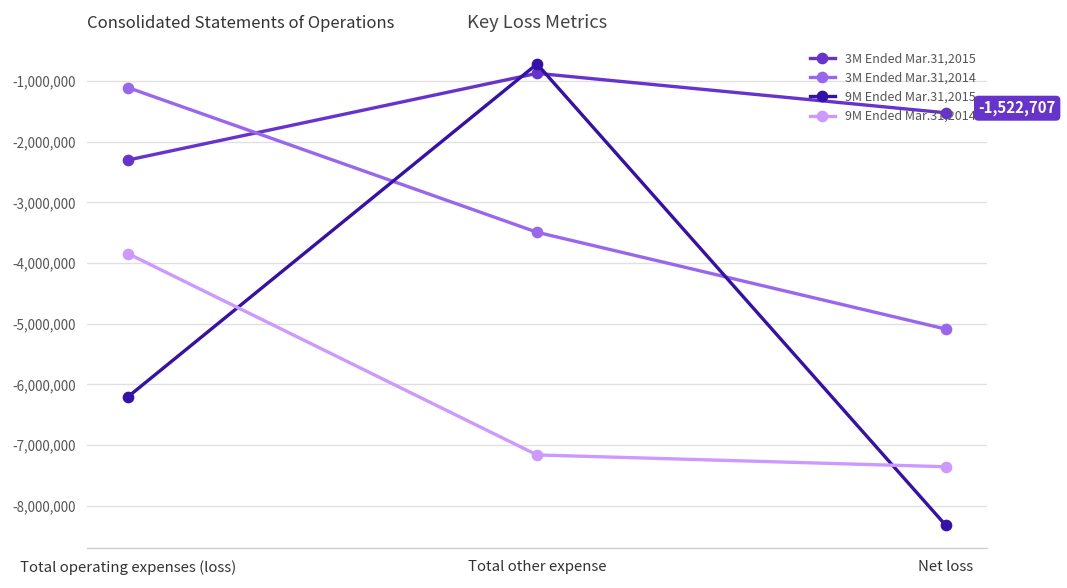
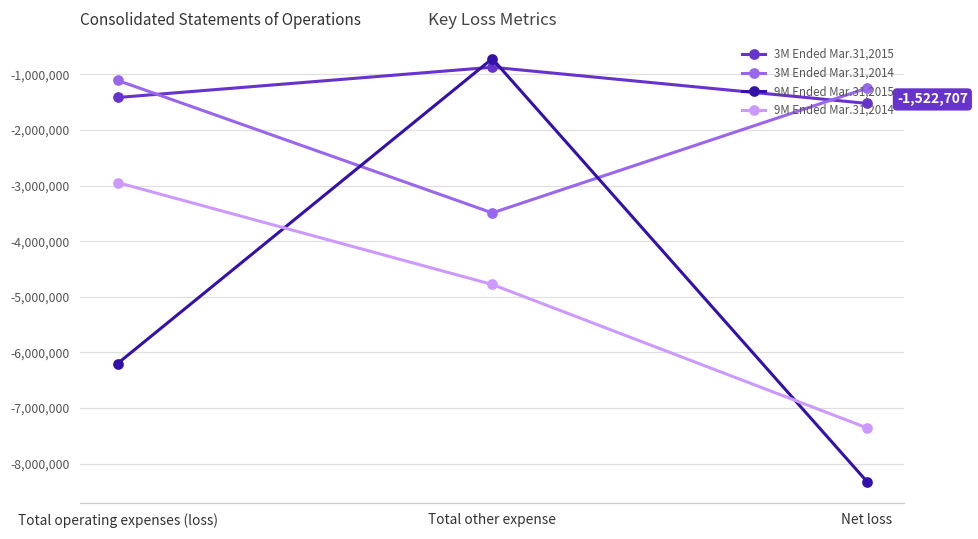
3M Ended Mar.31,2015, Total operating expenses (loss): -2,300,000 -> -1,400,000
9M Ended Mar.31,2014, Total operating expenses (loss): -3,800,000 -> -2,900,000
9M Ended Mar.31,2014, Total other expense: -7,200,000 -> -4,800,000
3M Ended Mar.31,2014, Net loss: -5,100,000 -> -1,200,000
